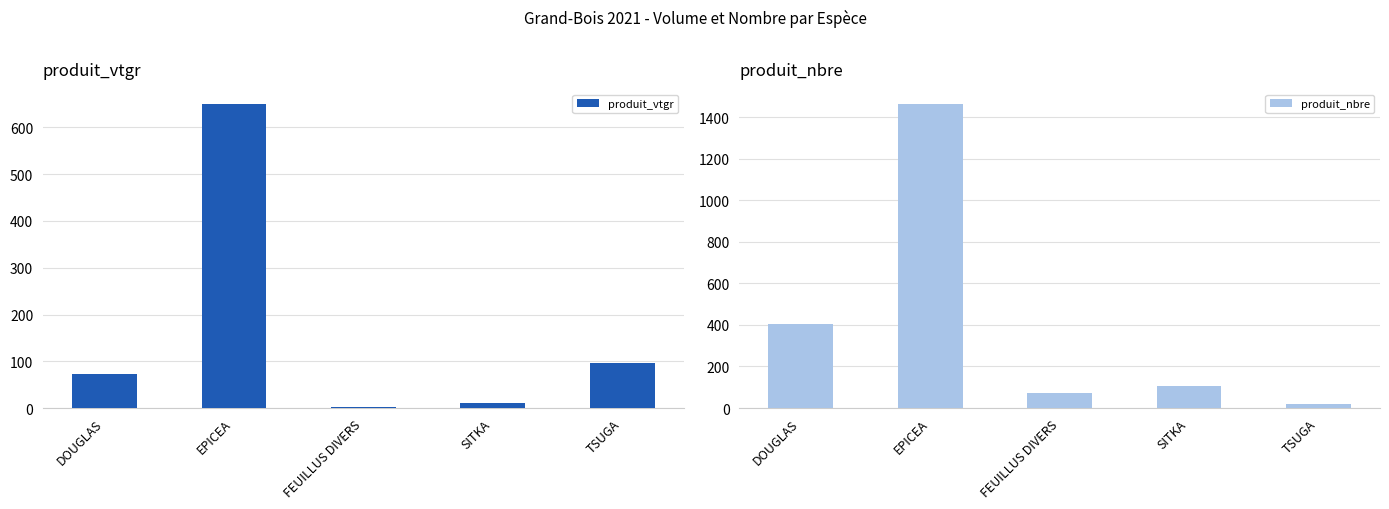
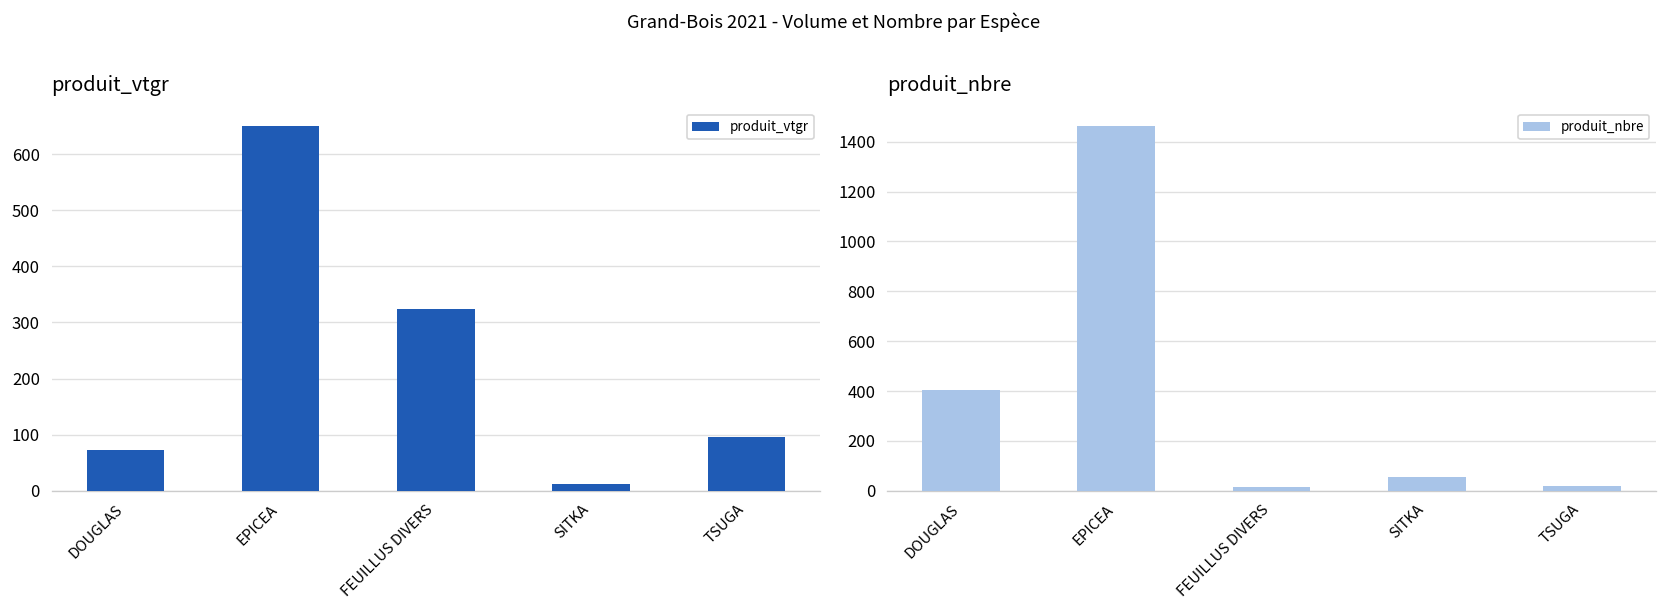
produit_vtgr, FEUILLUS DIVERS: 0 -> 320
produit_nbre, FEUILLUS DIVERS: 70 -> 20
produit_nbre, SITKA: 100 -> 60
